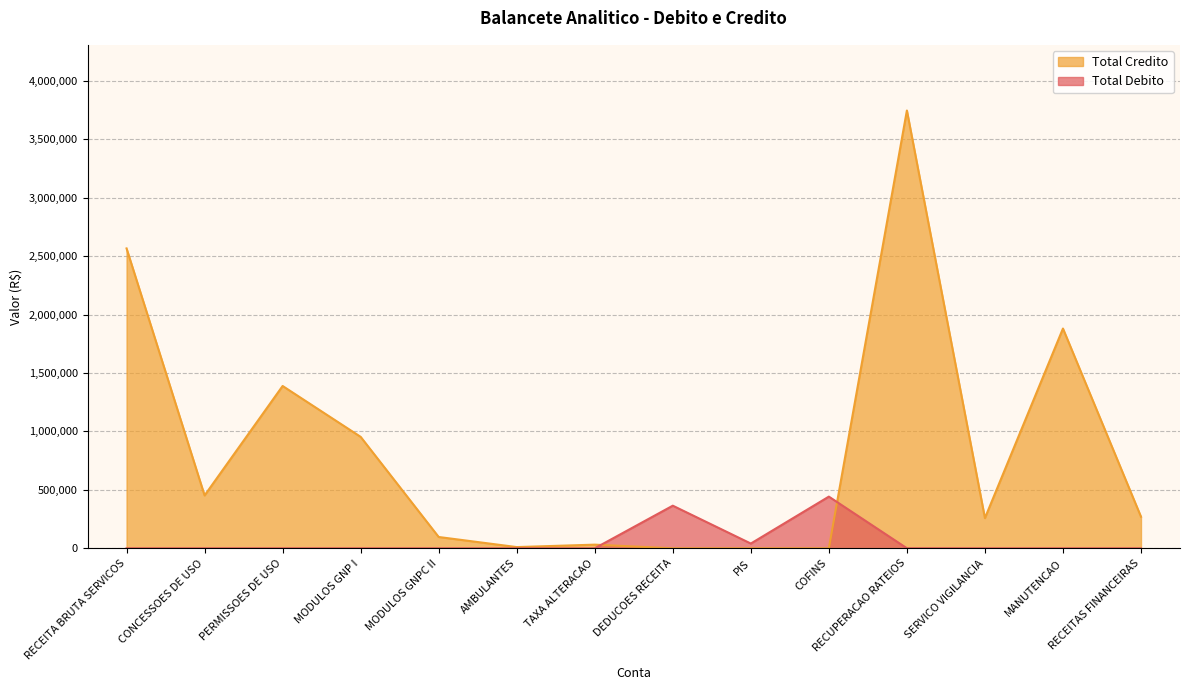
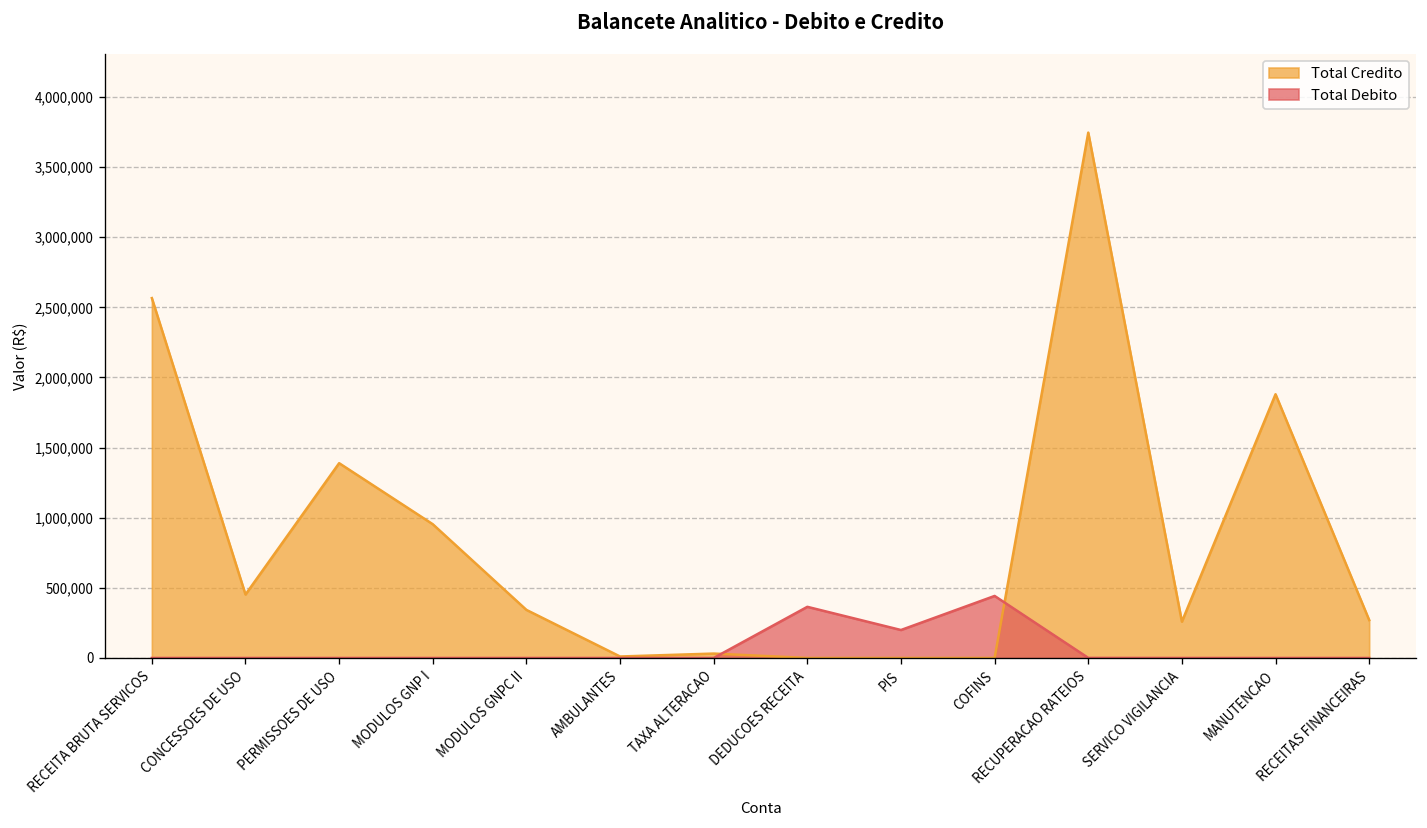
Total Credito, MODULOS GNPC II: 100,000 -> 340,000
Total Debito, PIS: 40,000 -> 200,000
